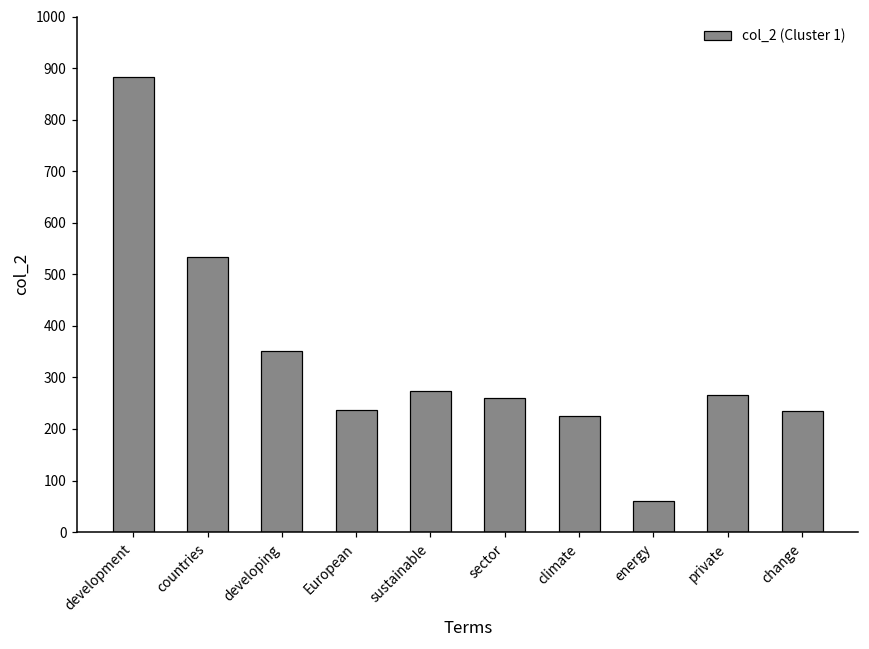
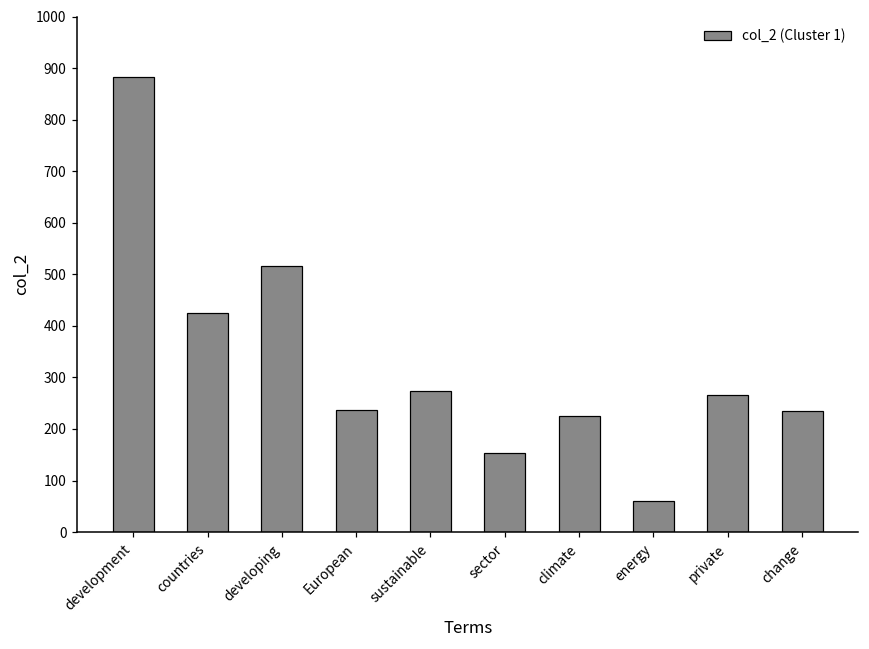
countries: 530 -> 430
developing: 350 -> 520
sector: 260 -> 150
